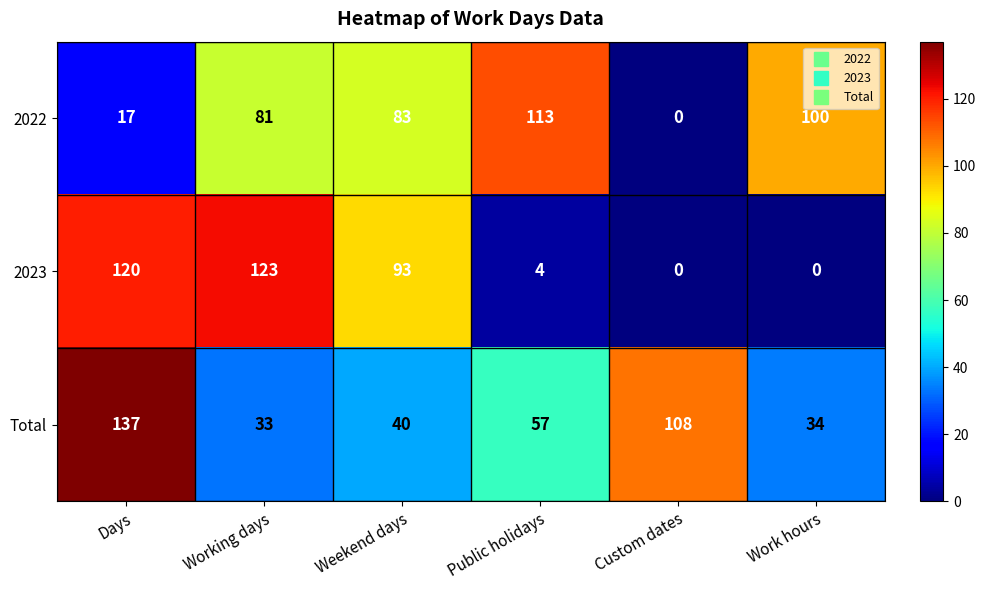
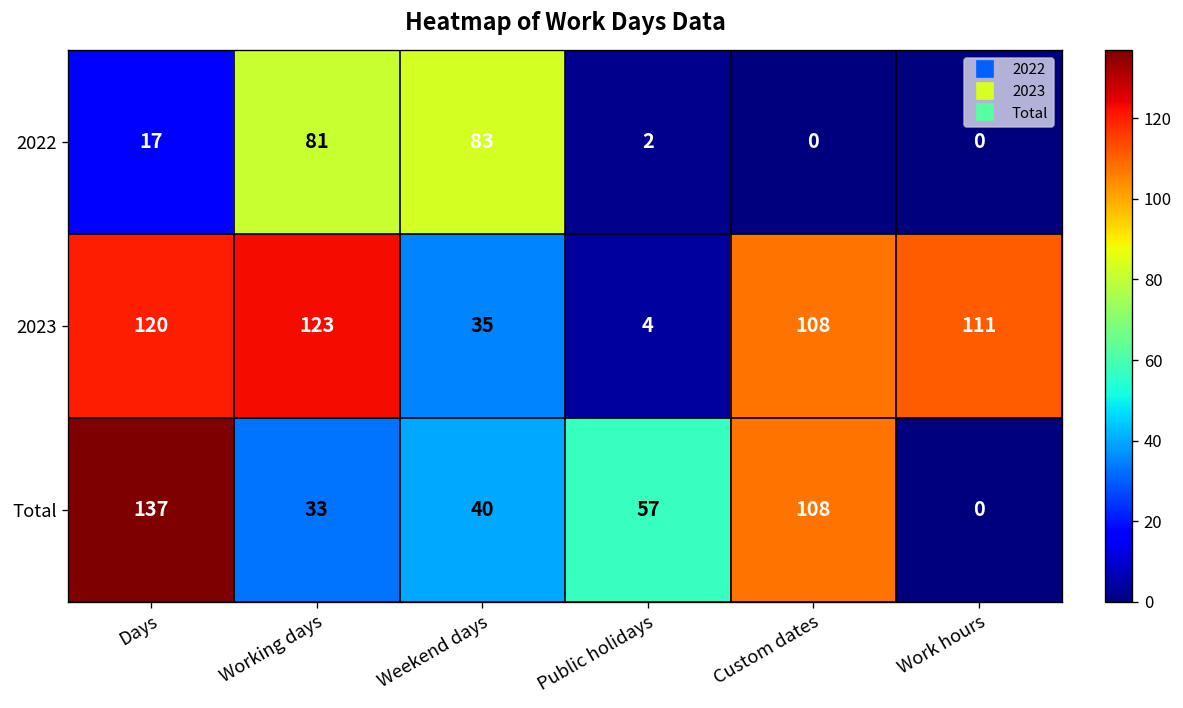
2022, Public holidays: 113 -> 2
2022, Work hours: 100 -> 0
2023, Weekend days: 93 -> 35
2023, Custom dates: 0 -> 108
2023, Work hours: 0 -> 111
Total, Work hours: 34 -> 0
